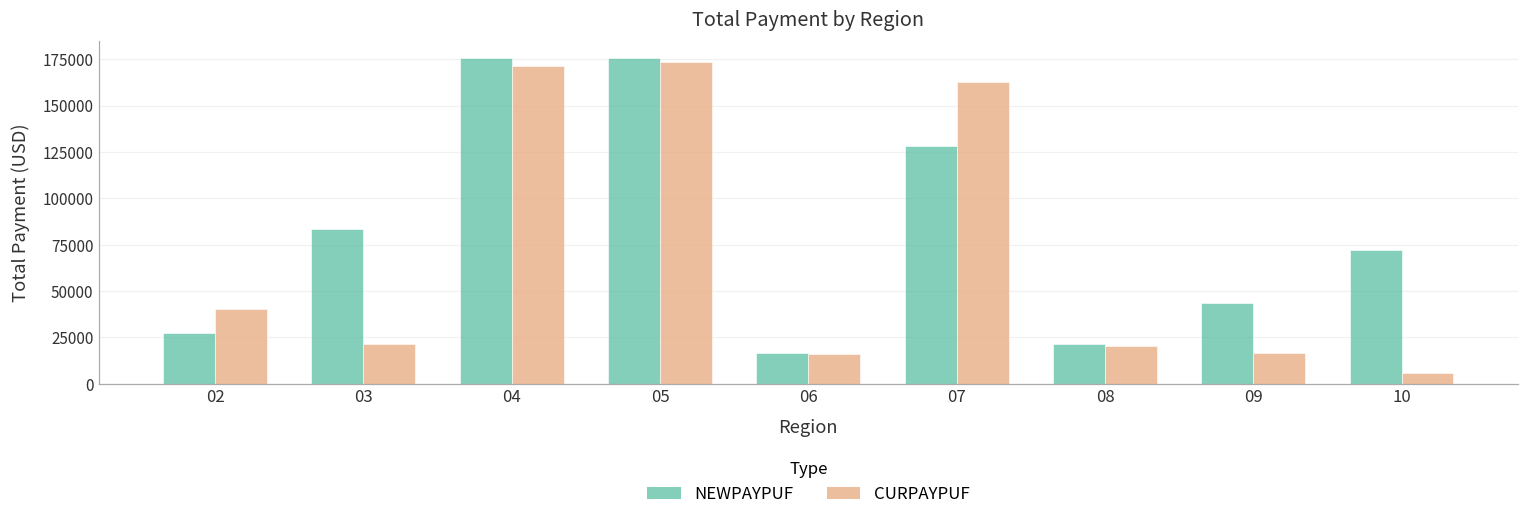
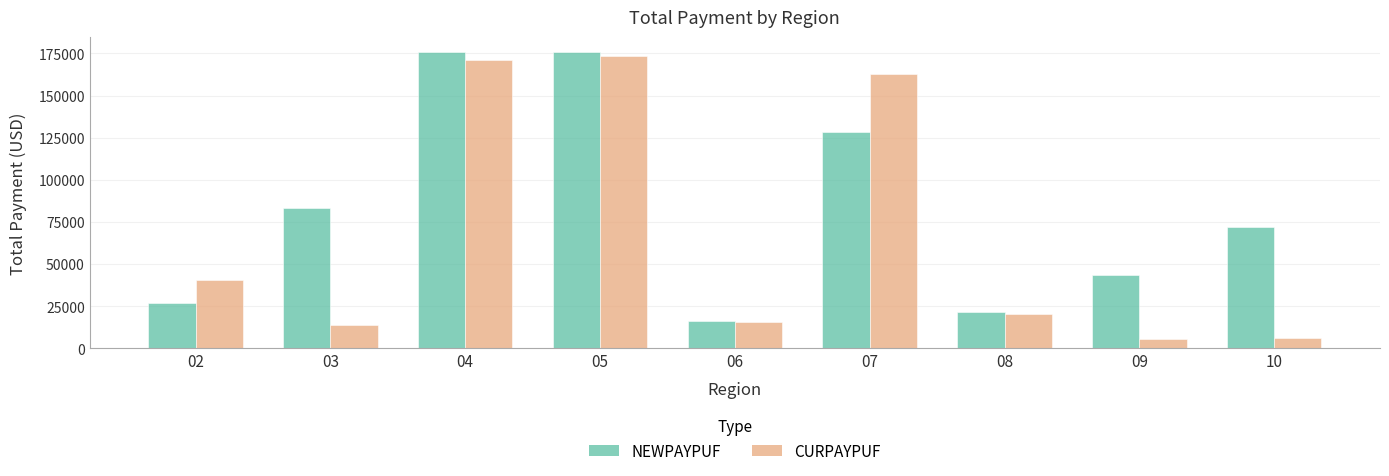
CURPAYPUF, 03: 21000 -> 14000
CURPAYPUF, 09: 17000 -> 6000
